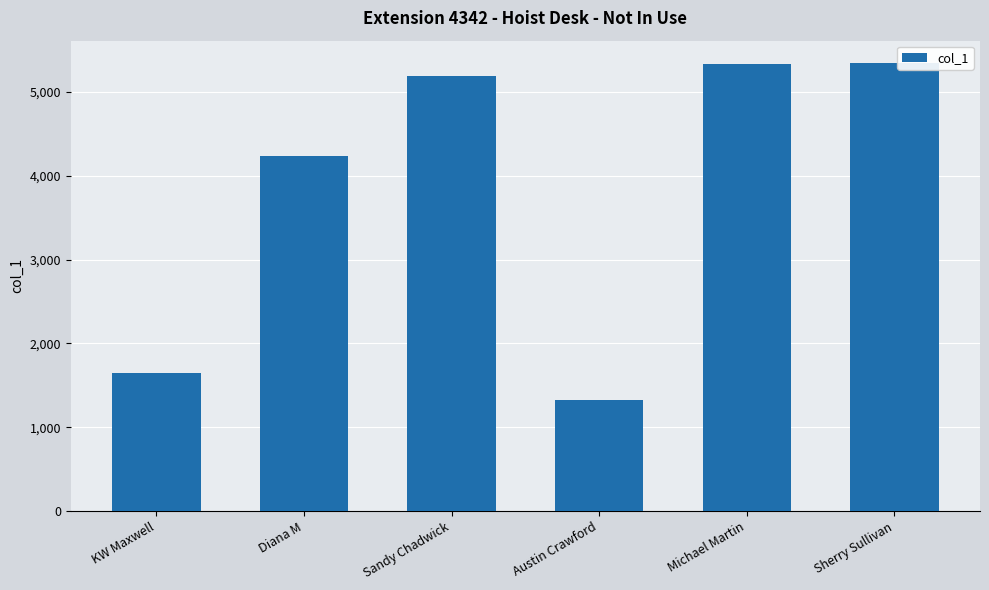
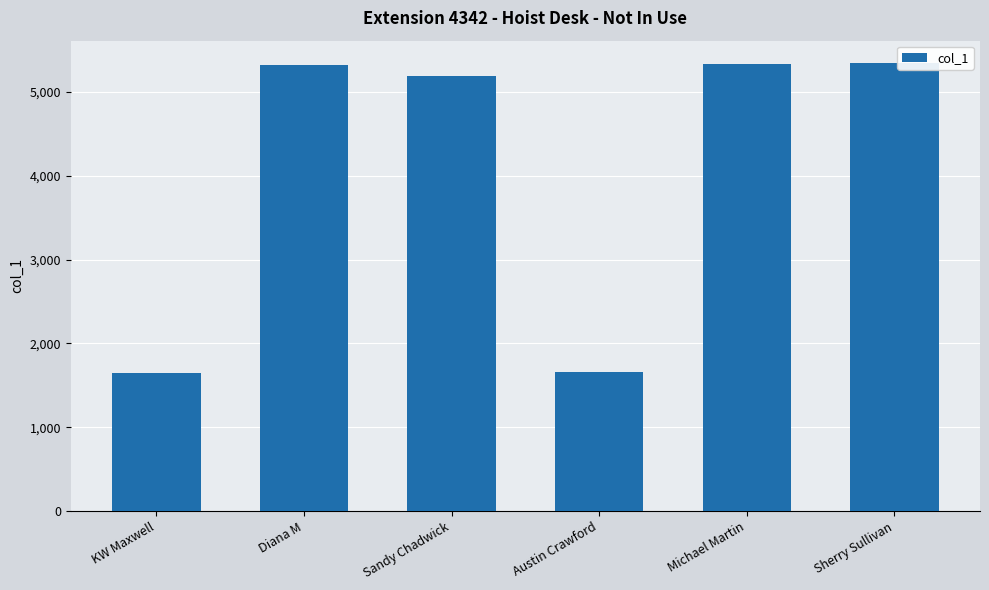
Diana M: 4,200 -> 5,300
Austin Crawford: 1,300 -> 1,700
